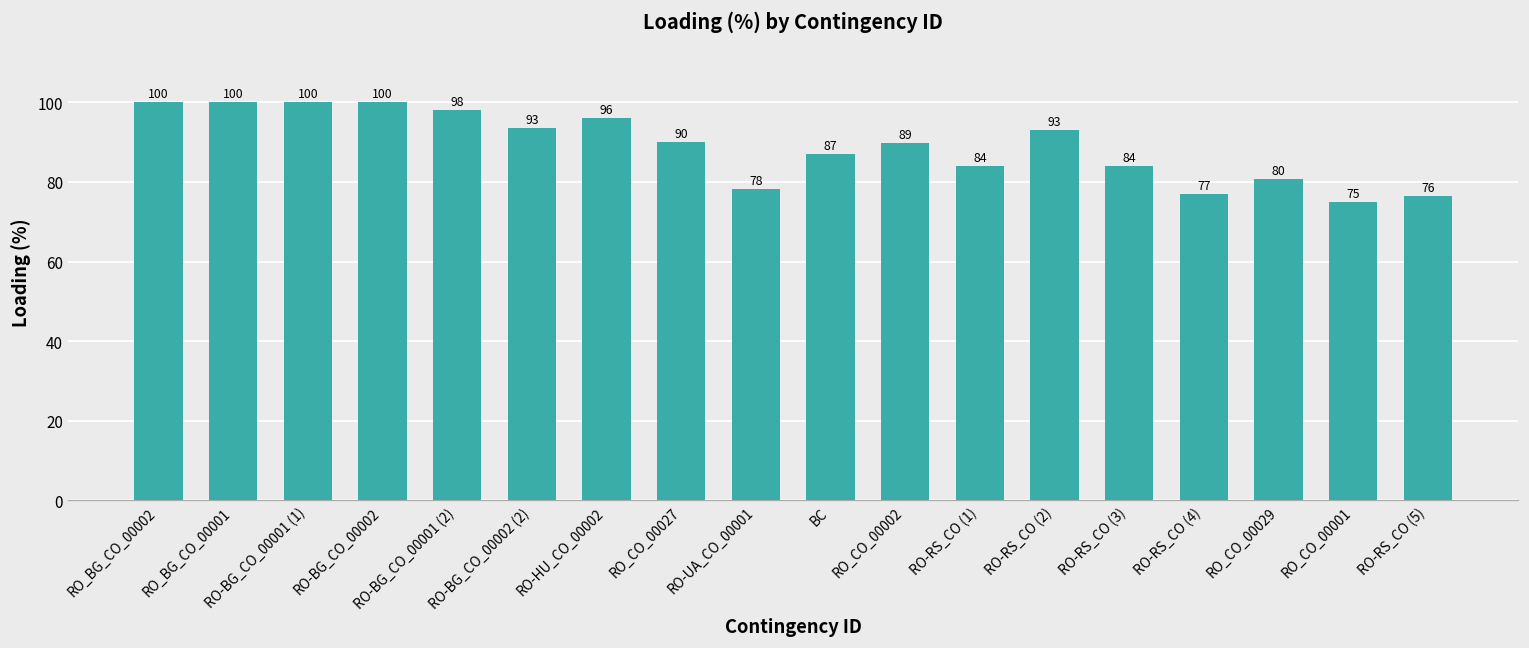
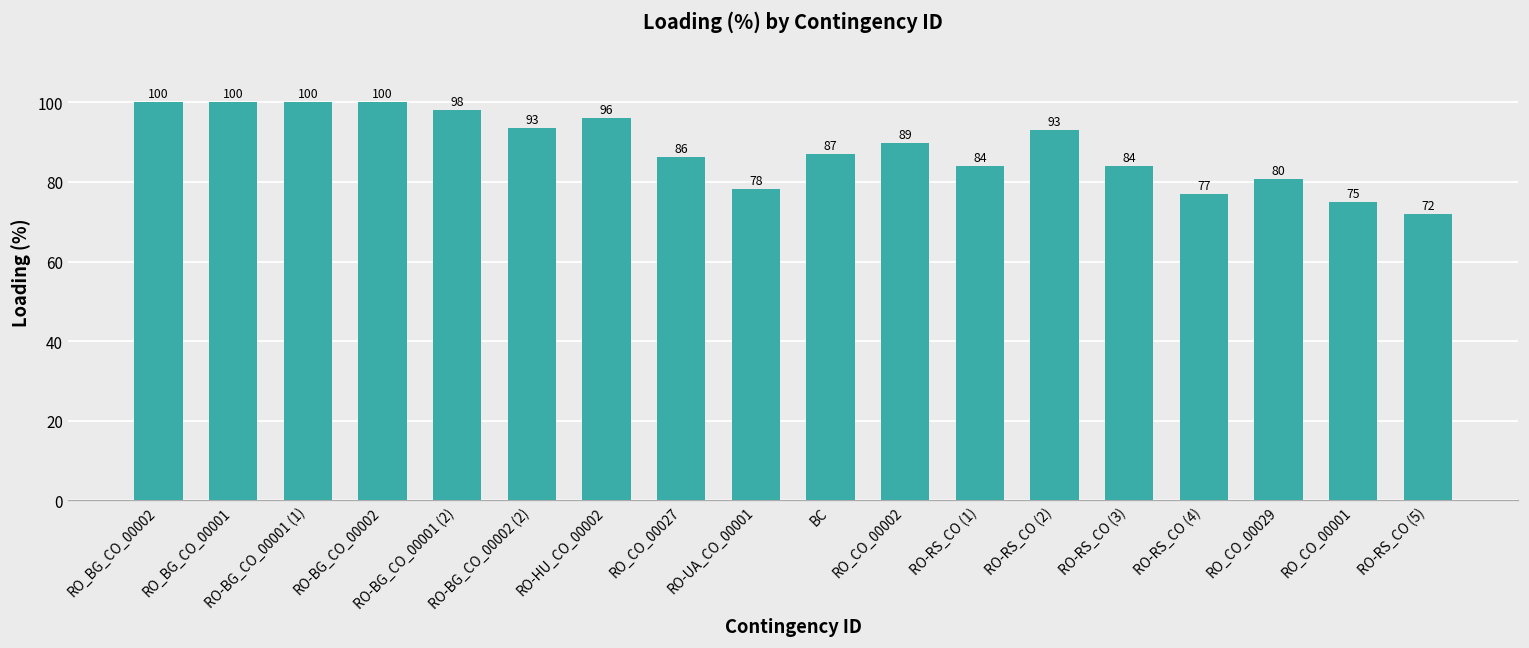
RO_CO_00027: 90 -> 86
RO-RS_CO (5): 76 -> 72
